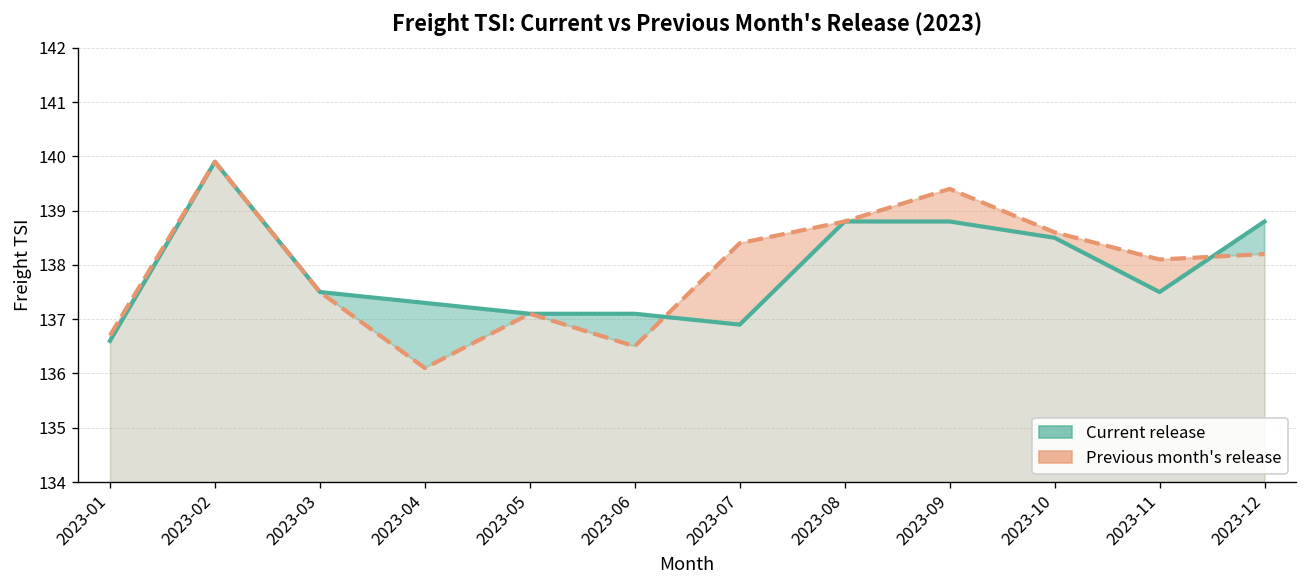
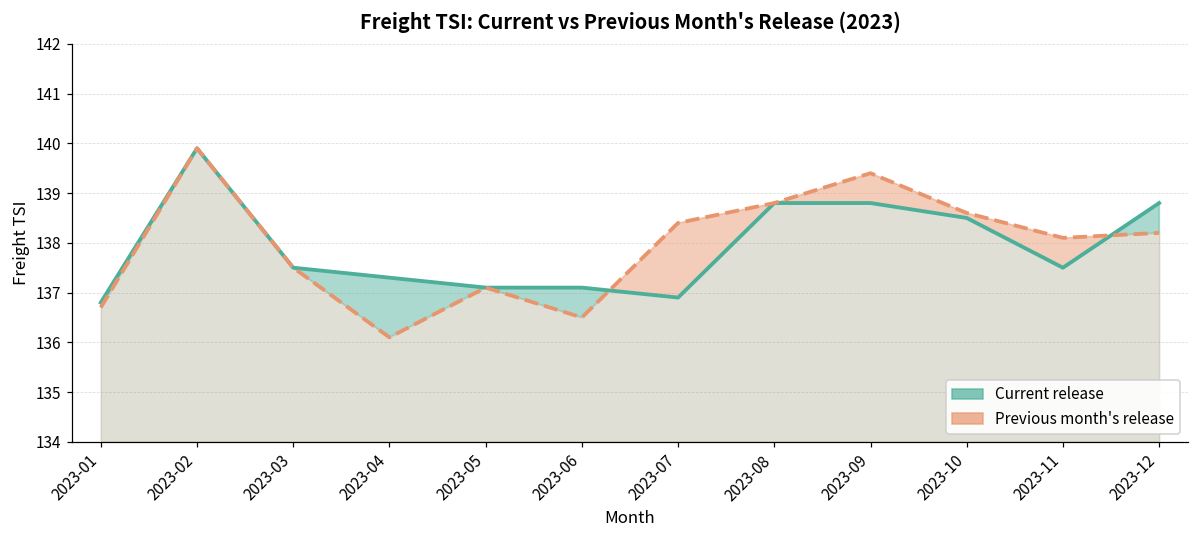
Current release, 2023-01: 136.6 -> 136.8
